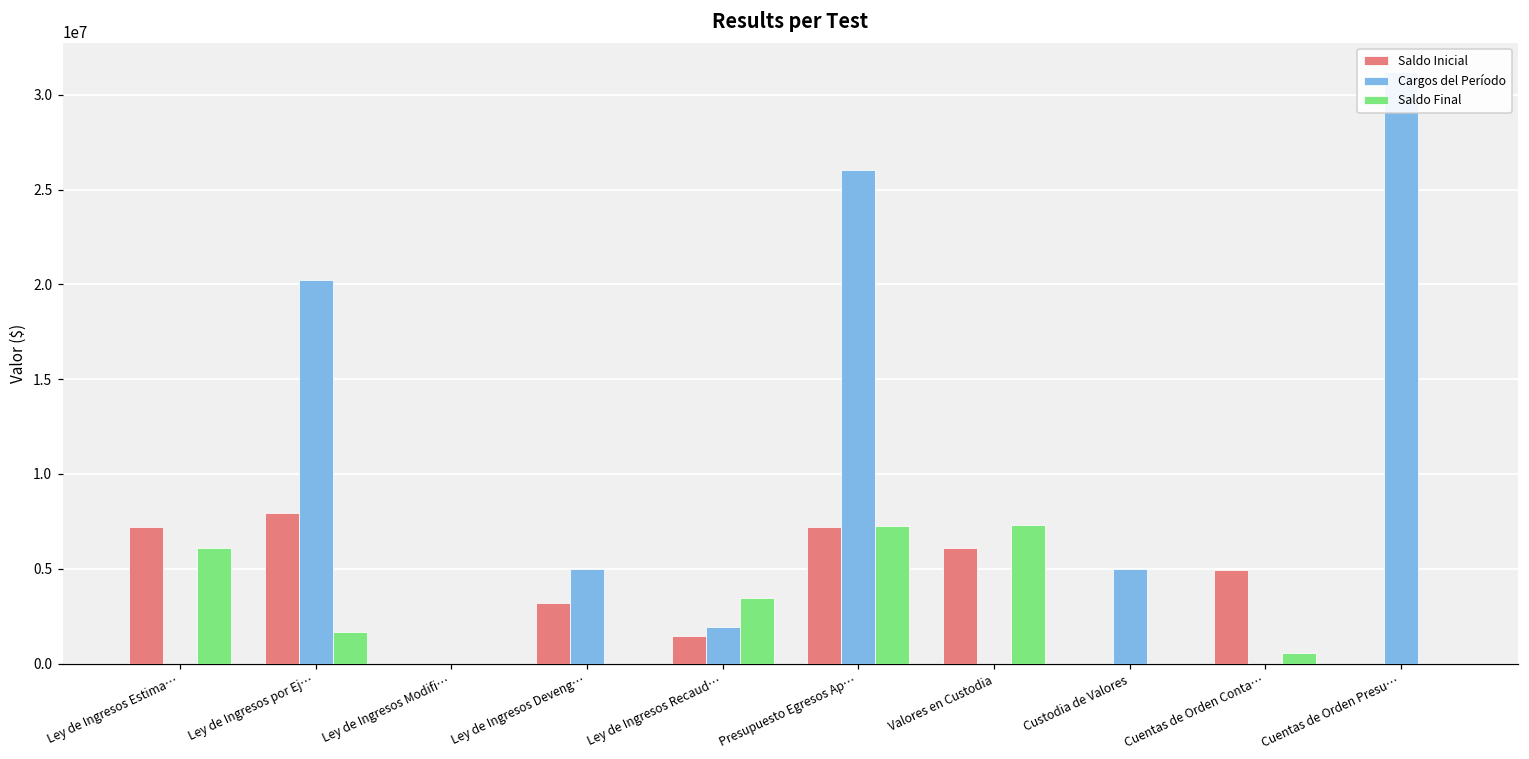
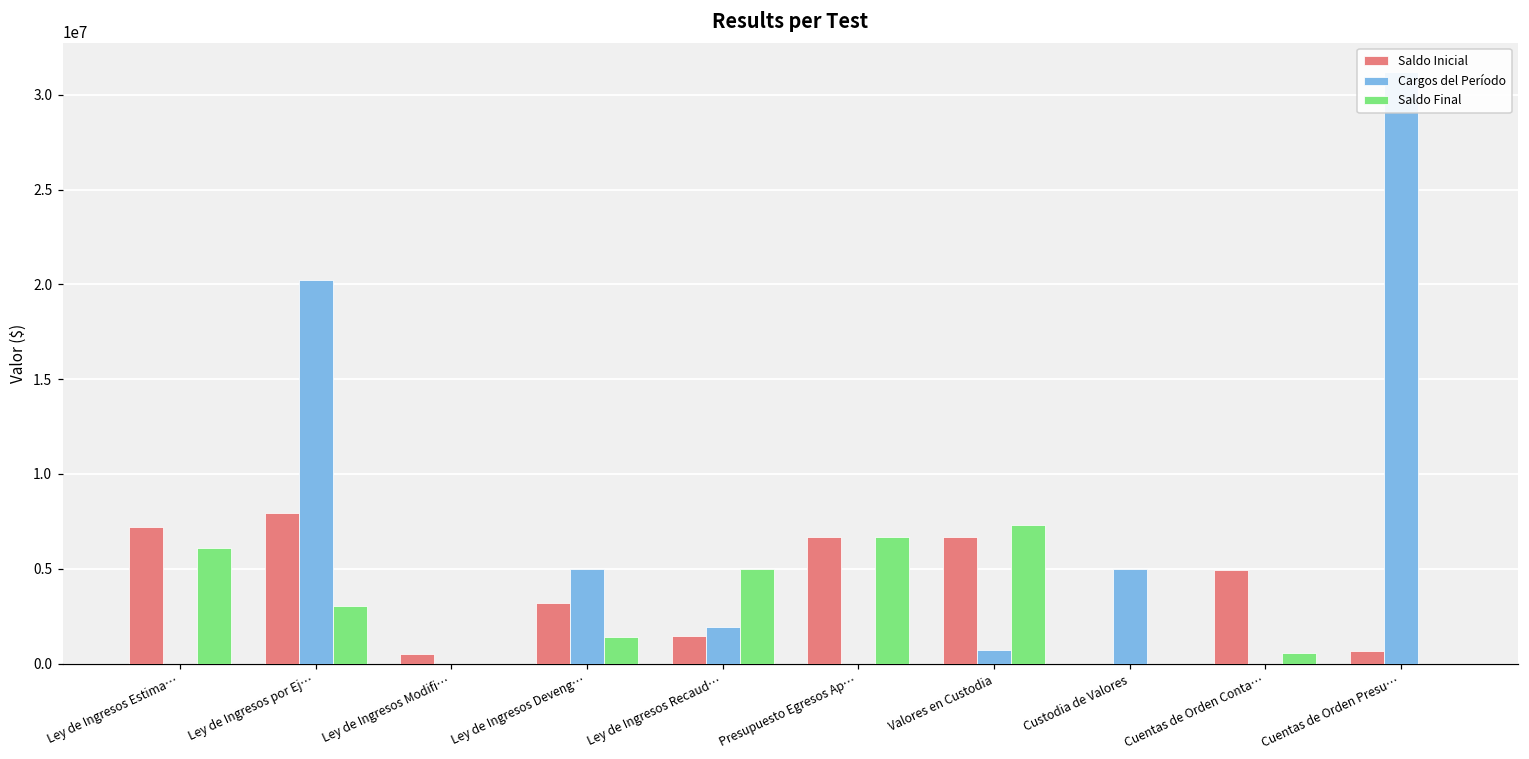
Saldo Final, Ley de Ingresos por Ej…: 1700000 -> 3000000
Saldo Inicial, Ley de Ingresos Modifi…: 0 -> 500000
Saldo Final, Ley de Ingresos Deveng…: 0 -> 1400000
Saldo Final, Ley de Ingresos Recaud…: 3400000 -> 5000000
Saldo Inicial, Presupuesto Egresos Ap…: 7200000 -> 6700000
Cargos del Período, Presupuesto Egresos Ap…: 26100000 -> 0
Saldo Final, Presupuesto Egresos Ap…: 7300000 -> 6700000
Saldo Inicial, Valores en Custodia: 6100000 -> 6700000
Cargos del Período, Valores en Custodia: 0 -> 700000
Saldo Inicial, Cuentas de Orden Presu…: 0 -> 700000
